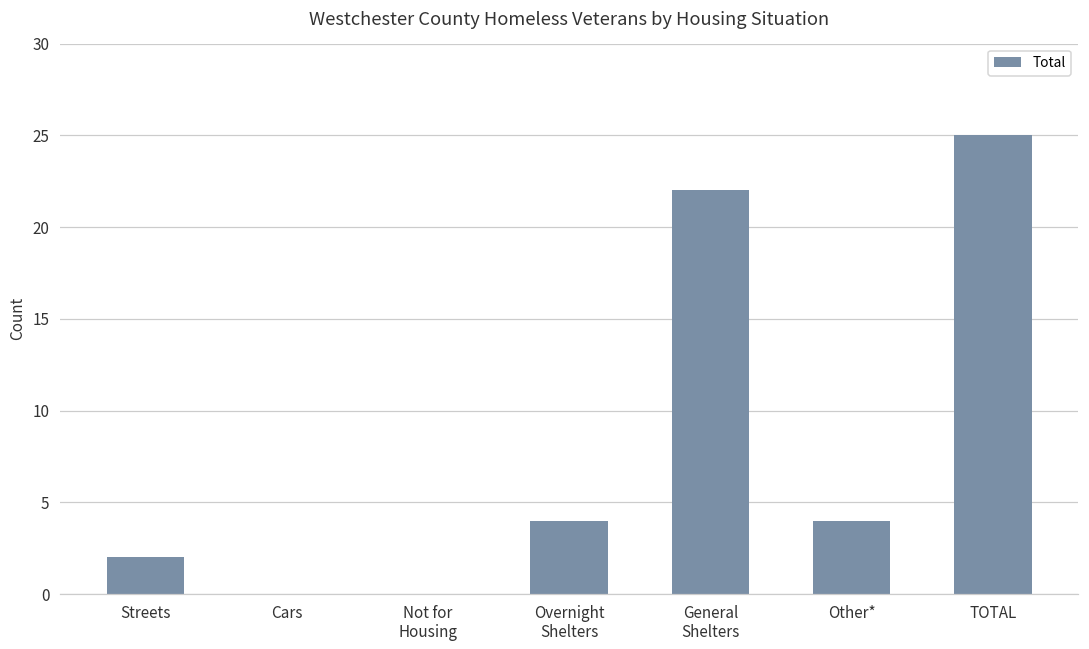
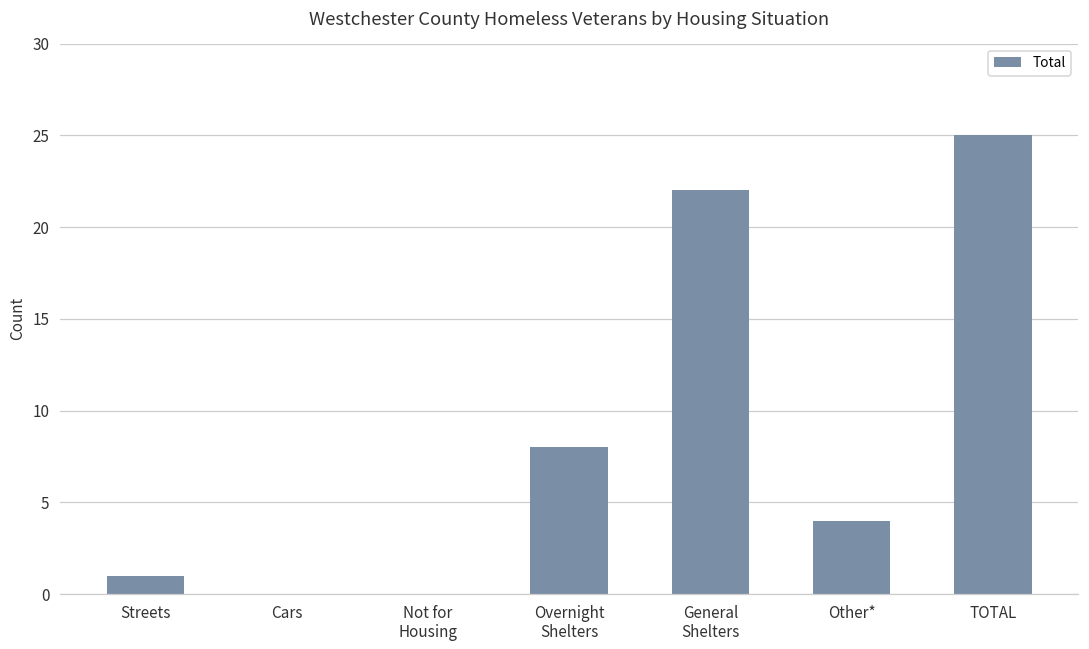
Streets: 2 -> 1
Overnight Shelters: 4 -> 8
